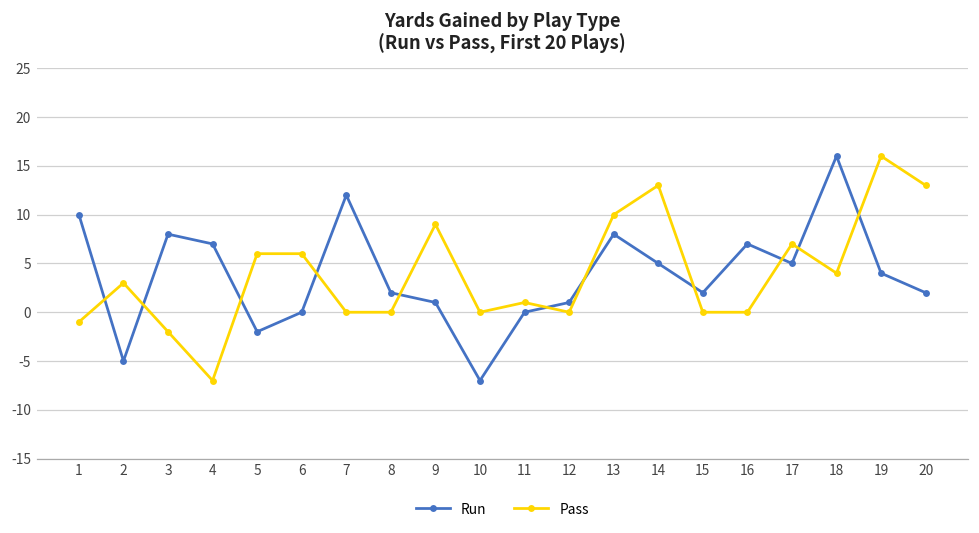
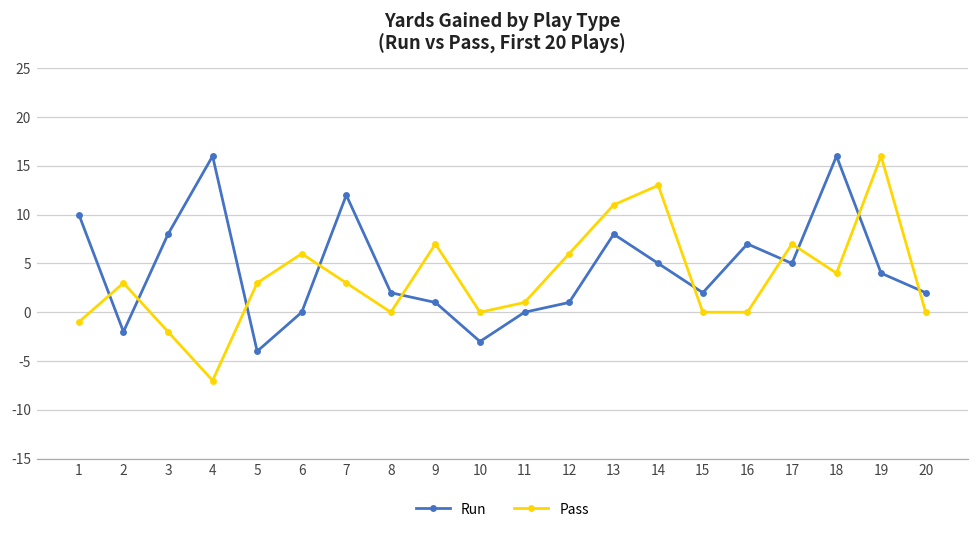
Run, 2: -5 -> -2
Run, 4: 7 -> 16
Run, 5: -2 -> -4
Pass, 5: 6 -> 3
Pass, 7: 0 -> 3
Pass, 9: 9 -> 7
Run, 10: -7 -> -3
Pass, 12: 0 -> 6
Pass, 13: 10 -> 11
Pass, 20: 13 -> 0
